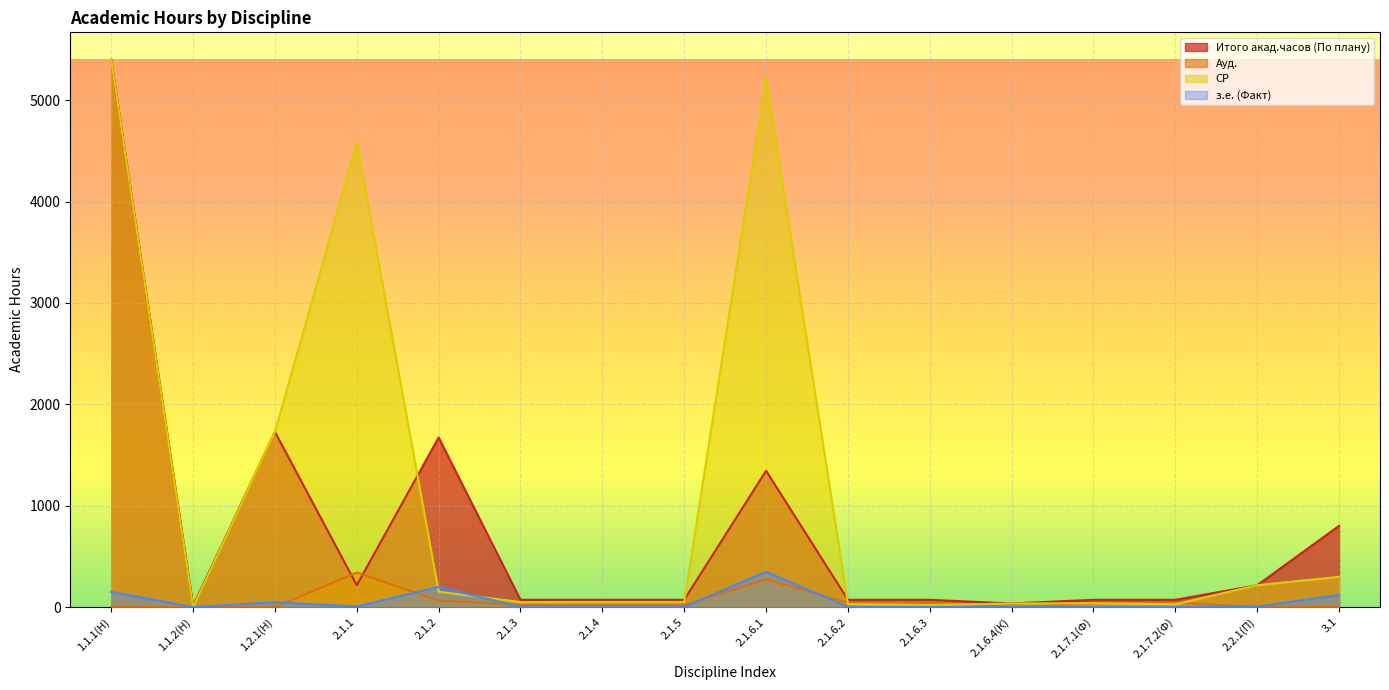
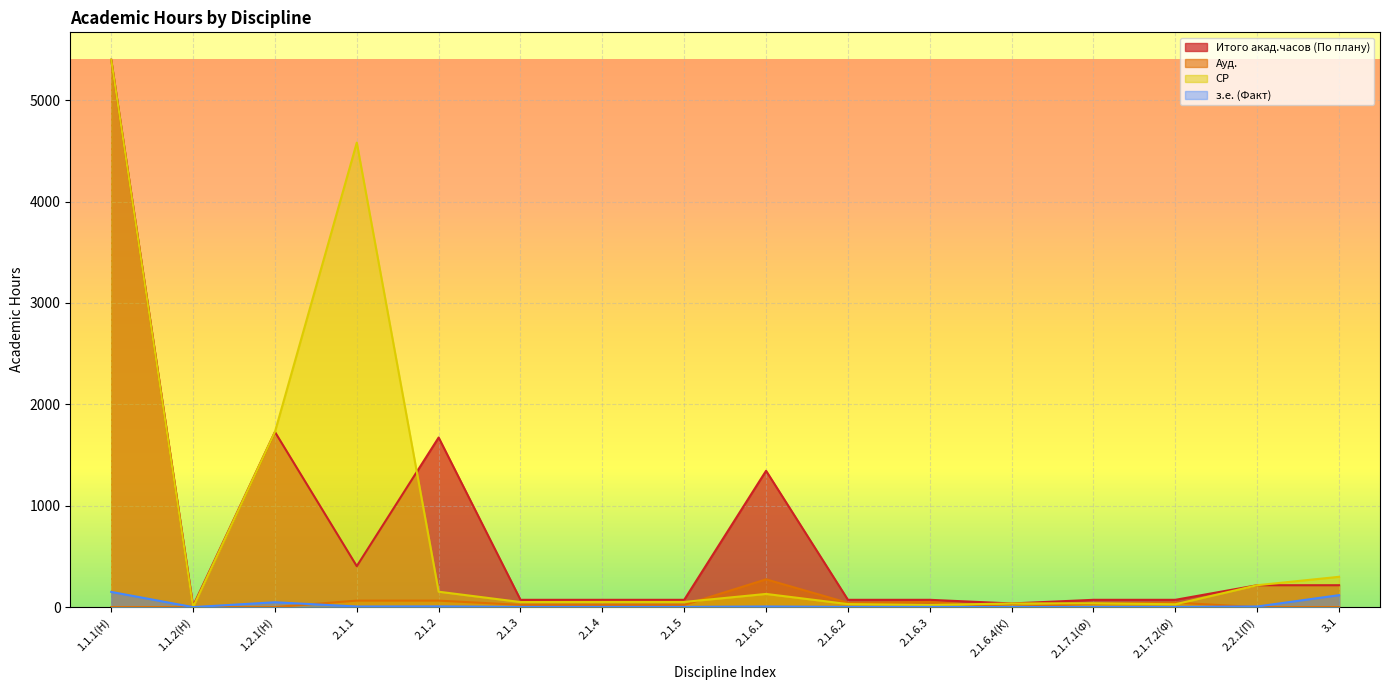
Итого акад.часов (По плану), 2.1.1: 220 -> 400
Ауд., 2.1.1: 340 -> 60
з.е. (Факт), 2.1.2: 200 -> 10
СР, 2.1.6.1: 5220 -> 130
з.е. (Факт), 2.1.6.1: 350 -> 10
Итого акад.часов (По плану), 3.1: 800 -> 220
